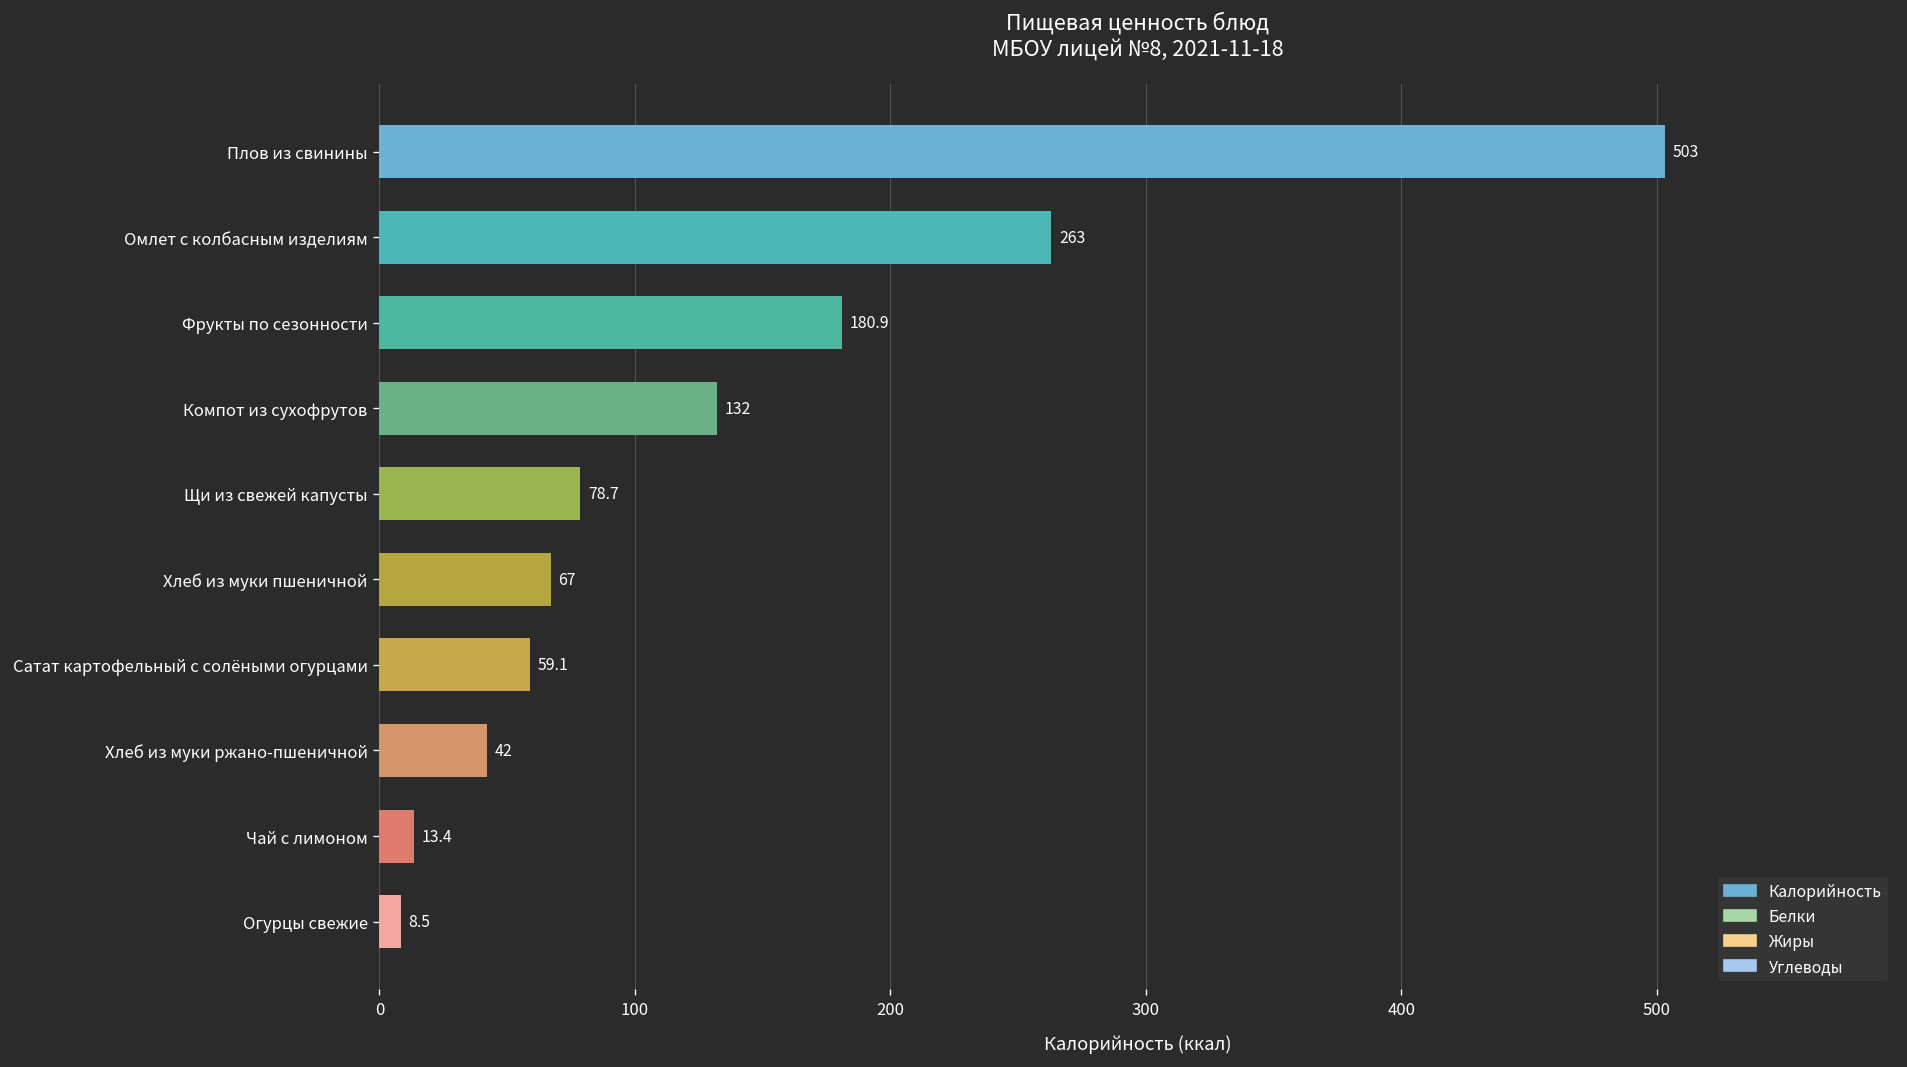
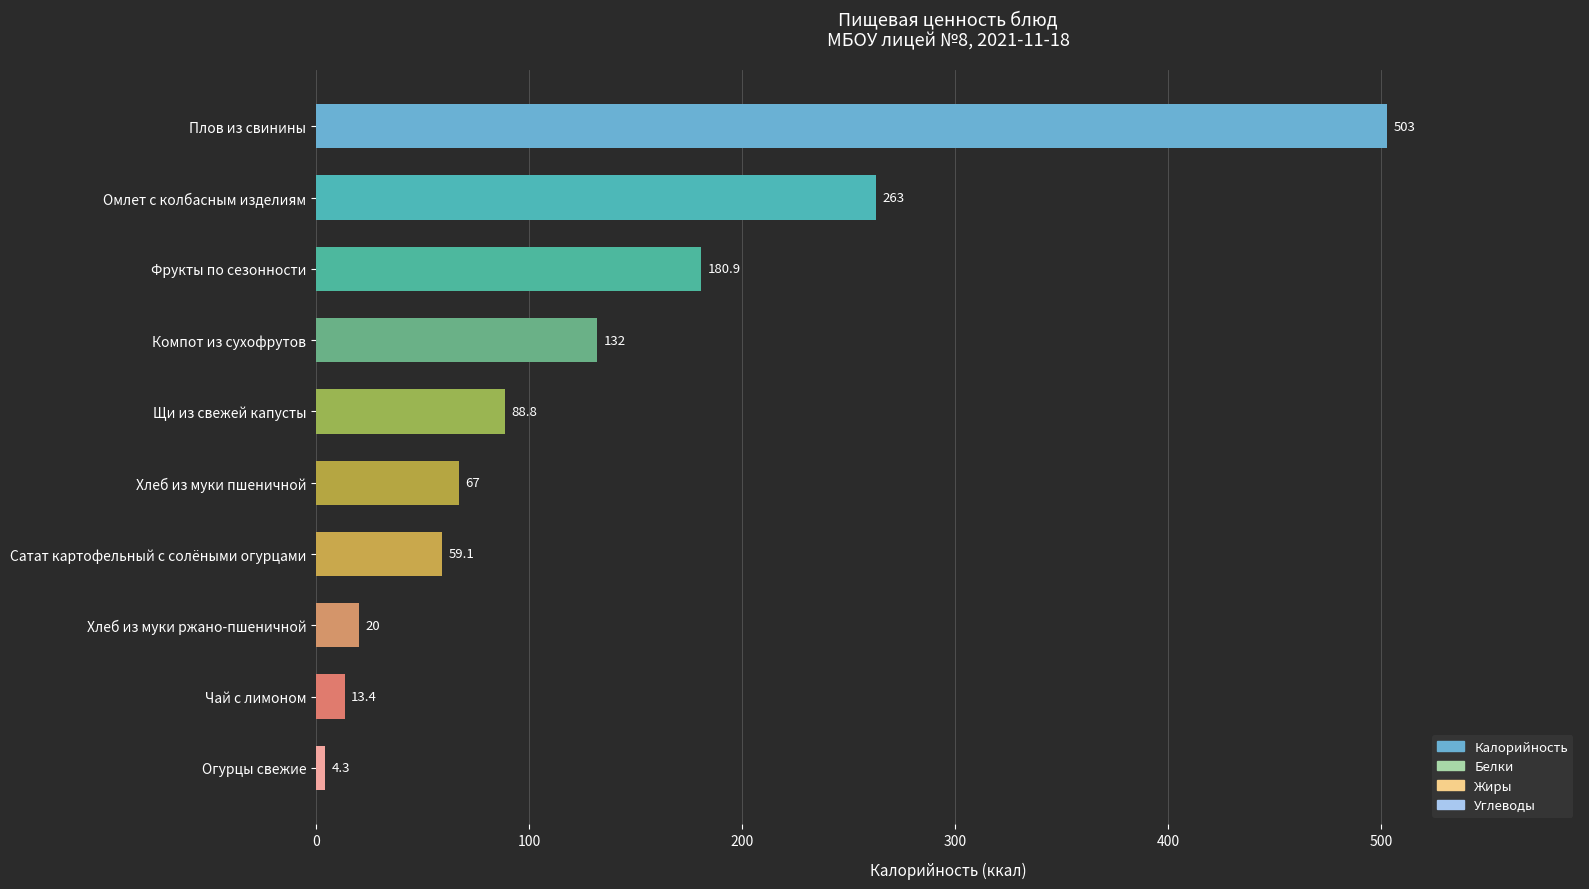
Щи из свежей капусты: 78.7 -> 88.8
Хлеб из муки ржано-пшеничной: 42 -> 20
Огурцы свежие: 8.5 -> 4.3
